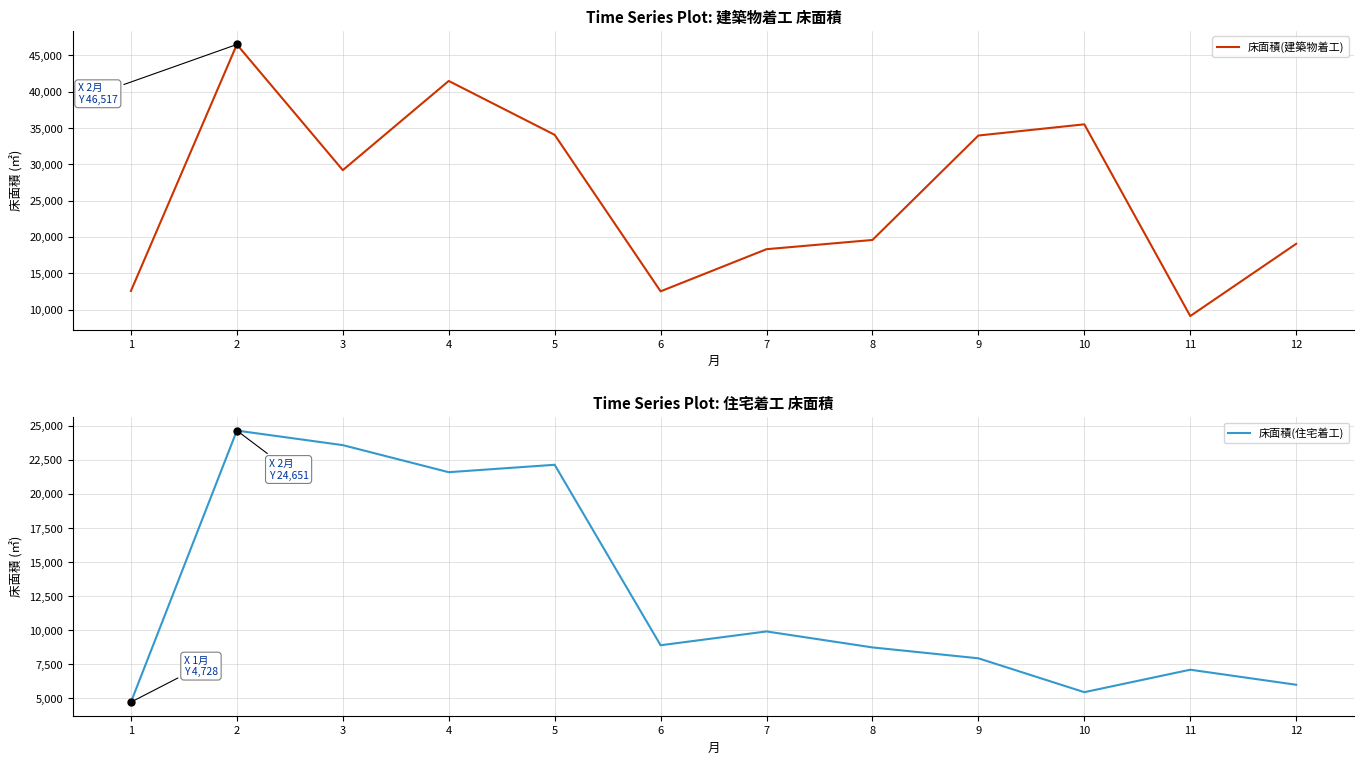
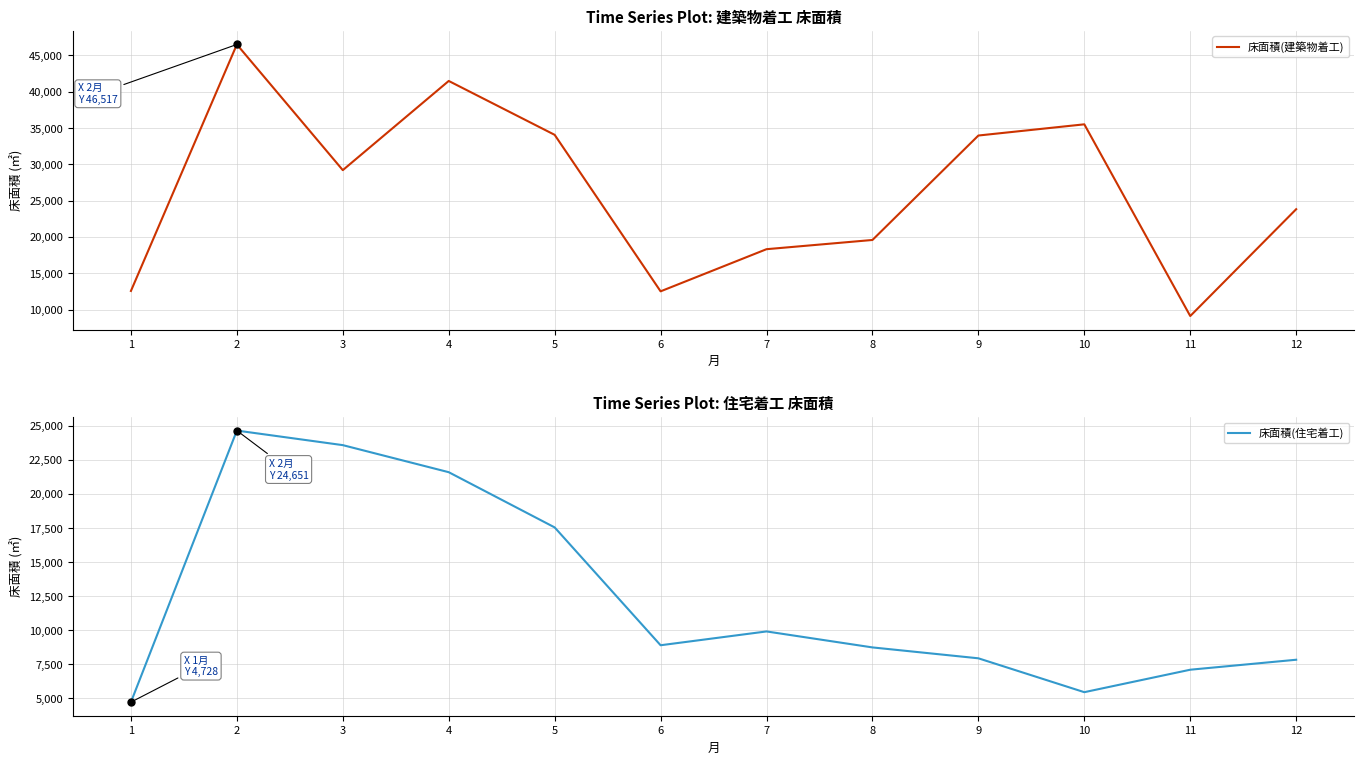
Time Series Plot: 建築物着工 床面積, 床面積(建築物着工), 12: 19,000 -> 24,000
Time Series Plot: 住宅着工 床面積, 床面積(住宅着工), 5: 22,100 -> 17,500
Time Series Plot: 住宅着工 床面積, 床面積(住宅着工), 12: 6,000 -> 7,800
